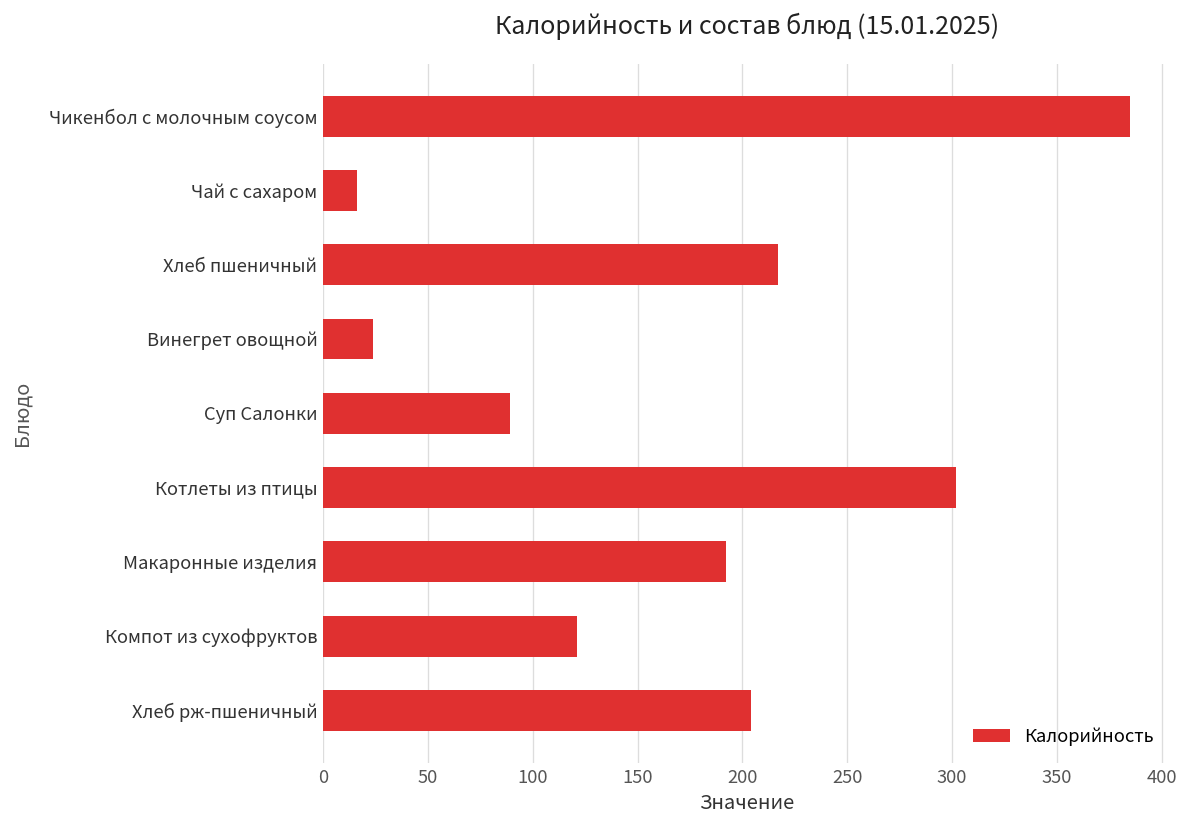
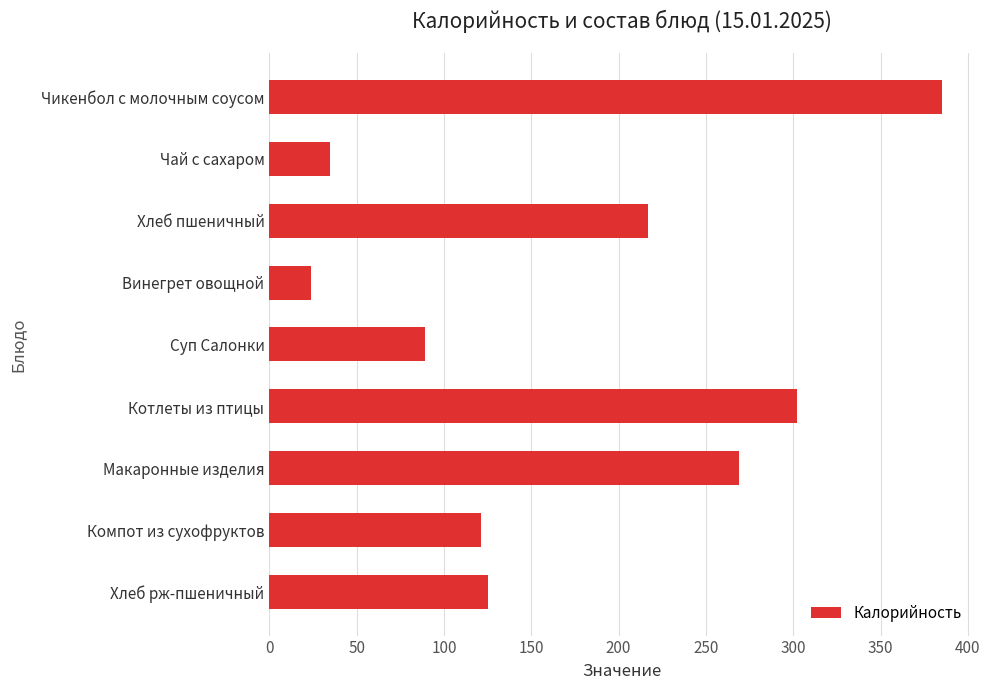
Чай с сахаром: 16 -> 35
Макаронные изделия: 192 -> 269
Хлеб рж-пшеничный: 204 -> 125
